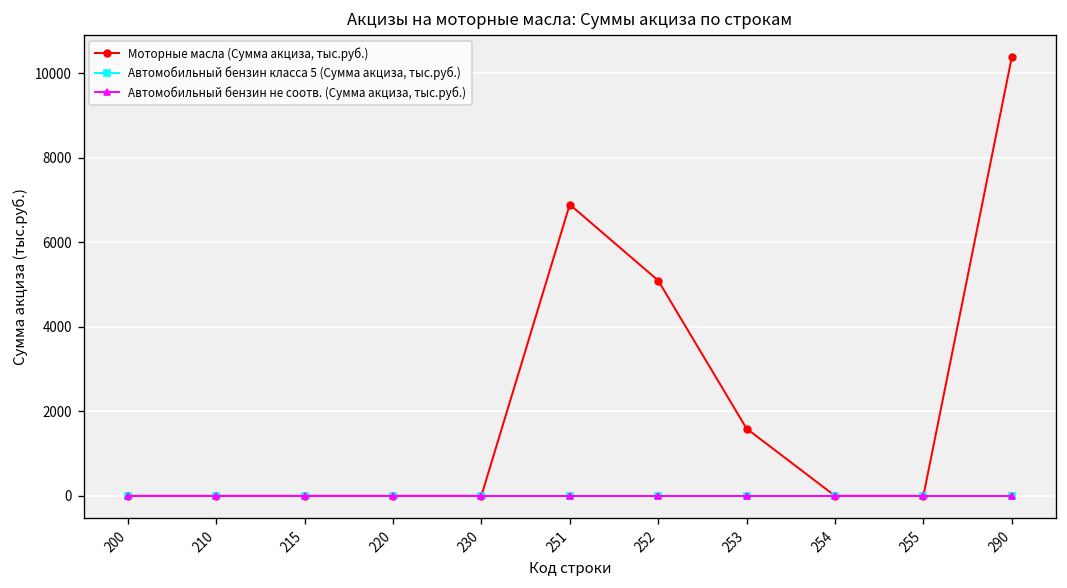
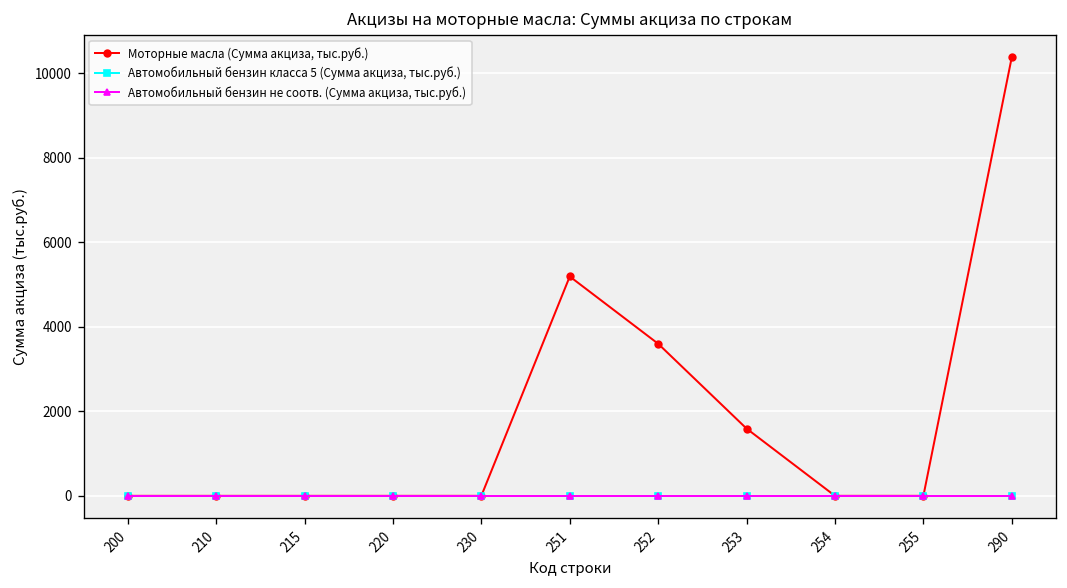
Моторные масла (Сумма акциза, тыс.руб.), 251: 6900 -> 5200
Моторные масла (Сумма акциза, тыс.руб.), 252: 5100 -> 3600
